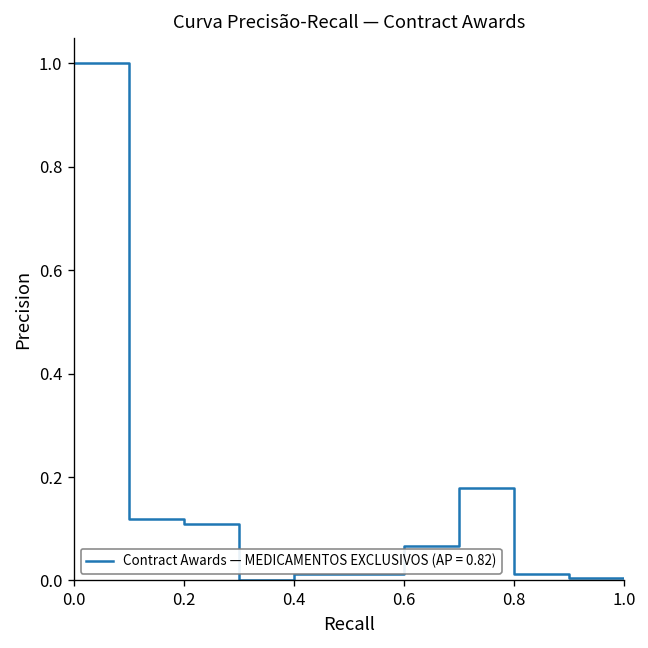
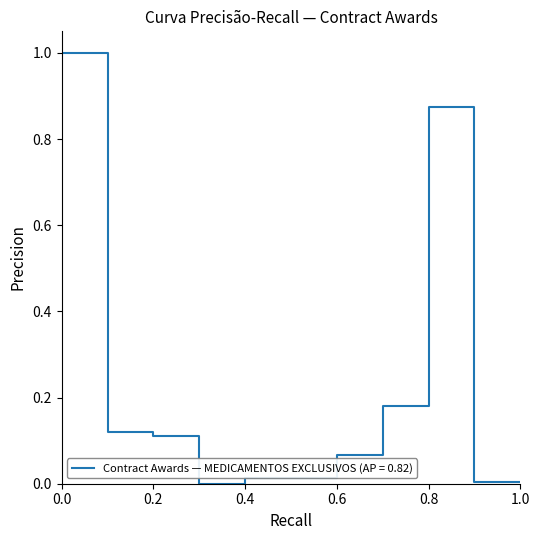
0.8: 0.01 -> 0.87
